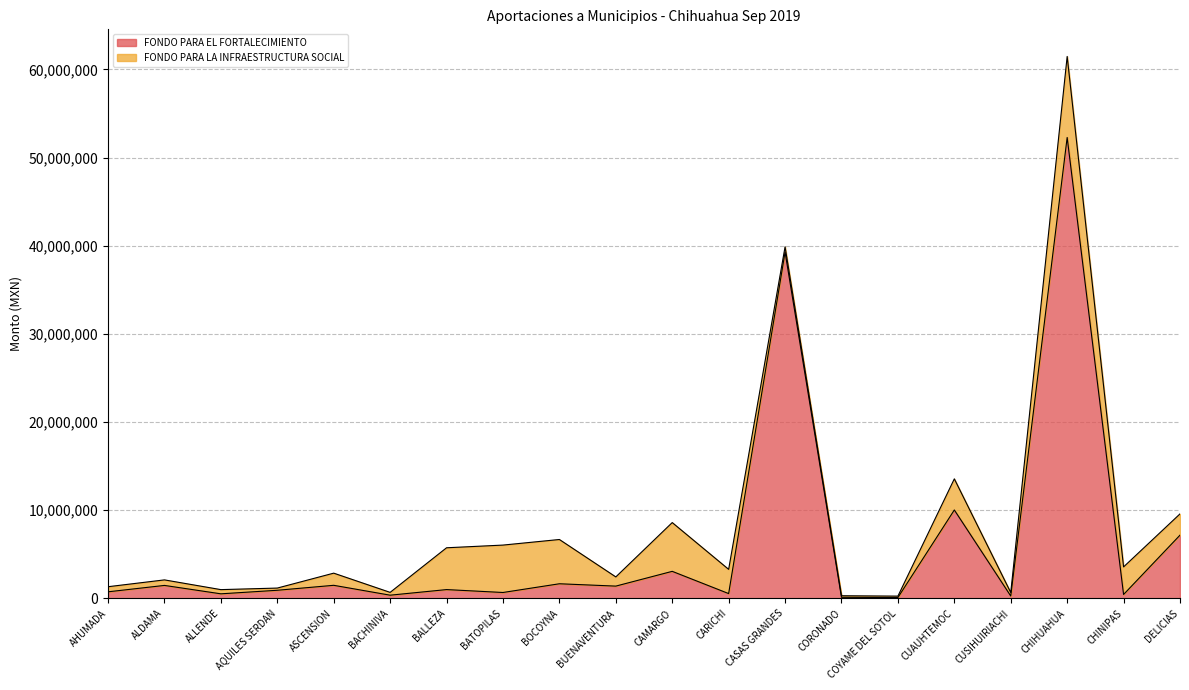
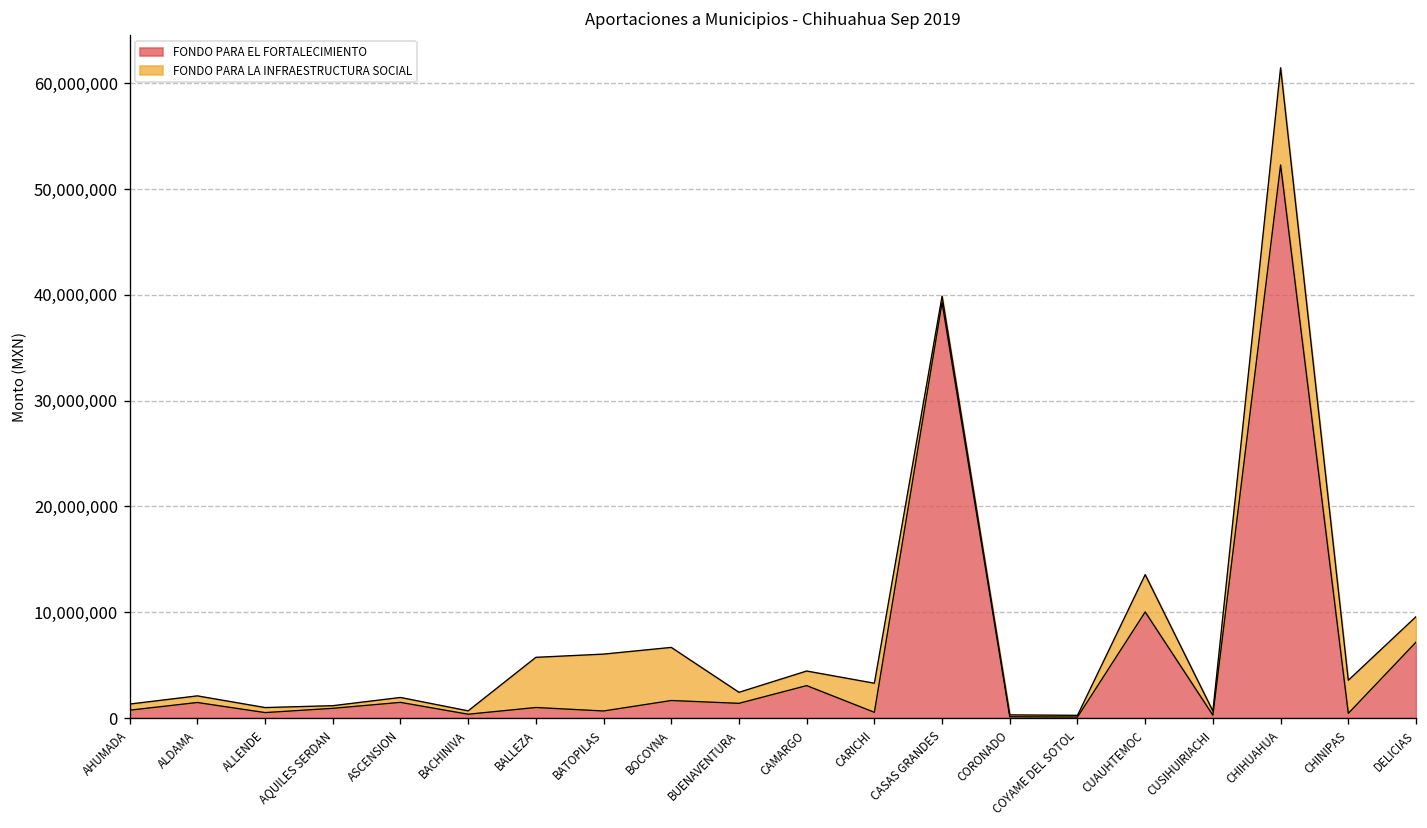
FONDO PARA LA INFRAESTRUCTURA SOCIAL, ASCENSION: 1,000,000 -> 0
FONDO PARA LA INFRAESTRUCTURA SOCIAL, CAMARGO: 6,000,000 -> 1,000,000
